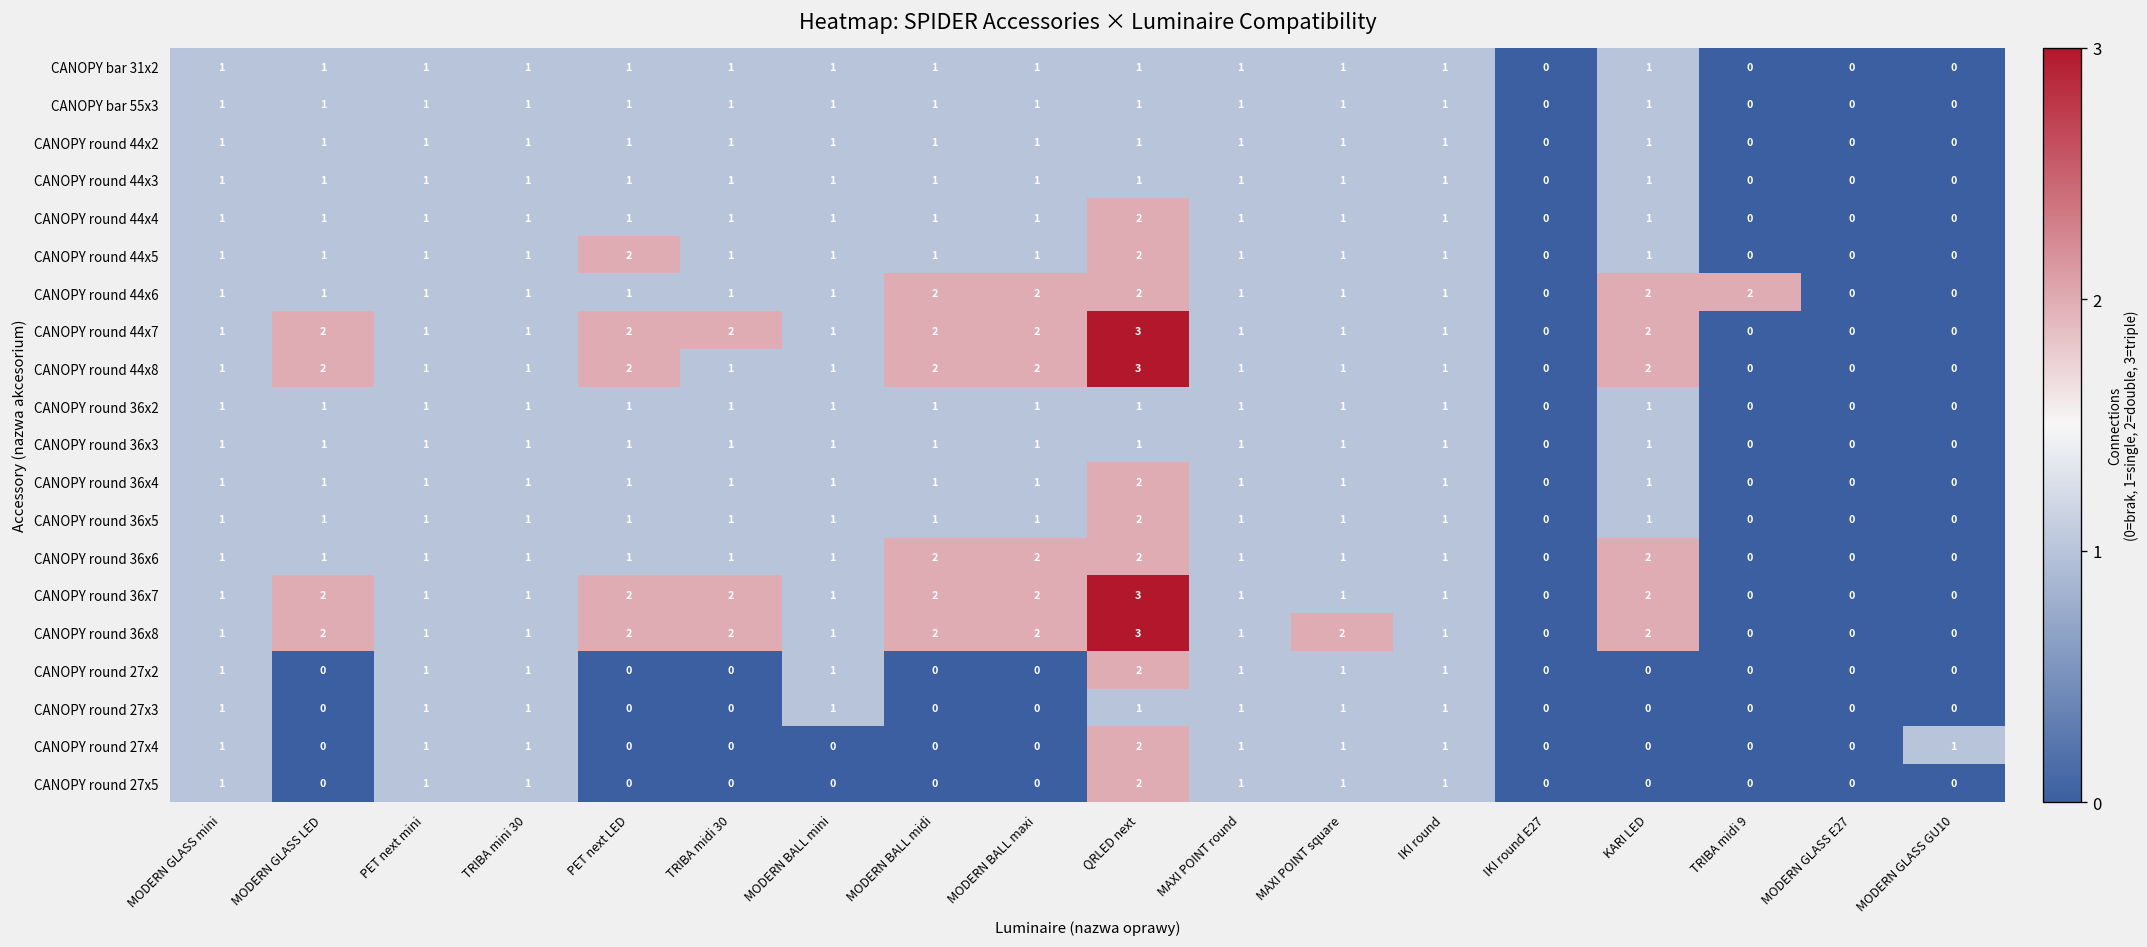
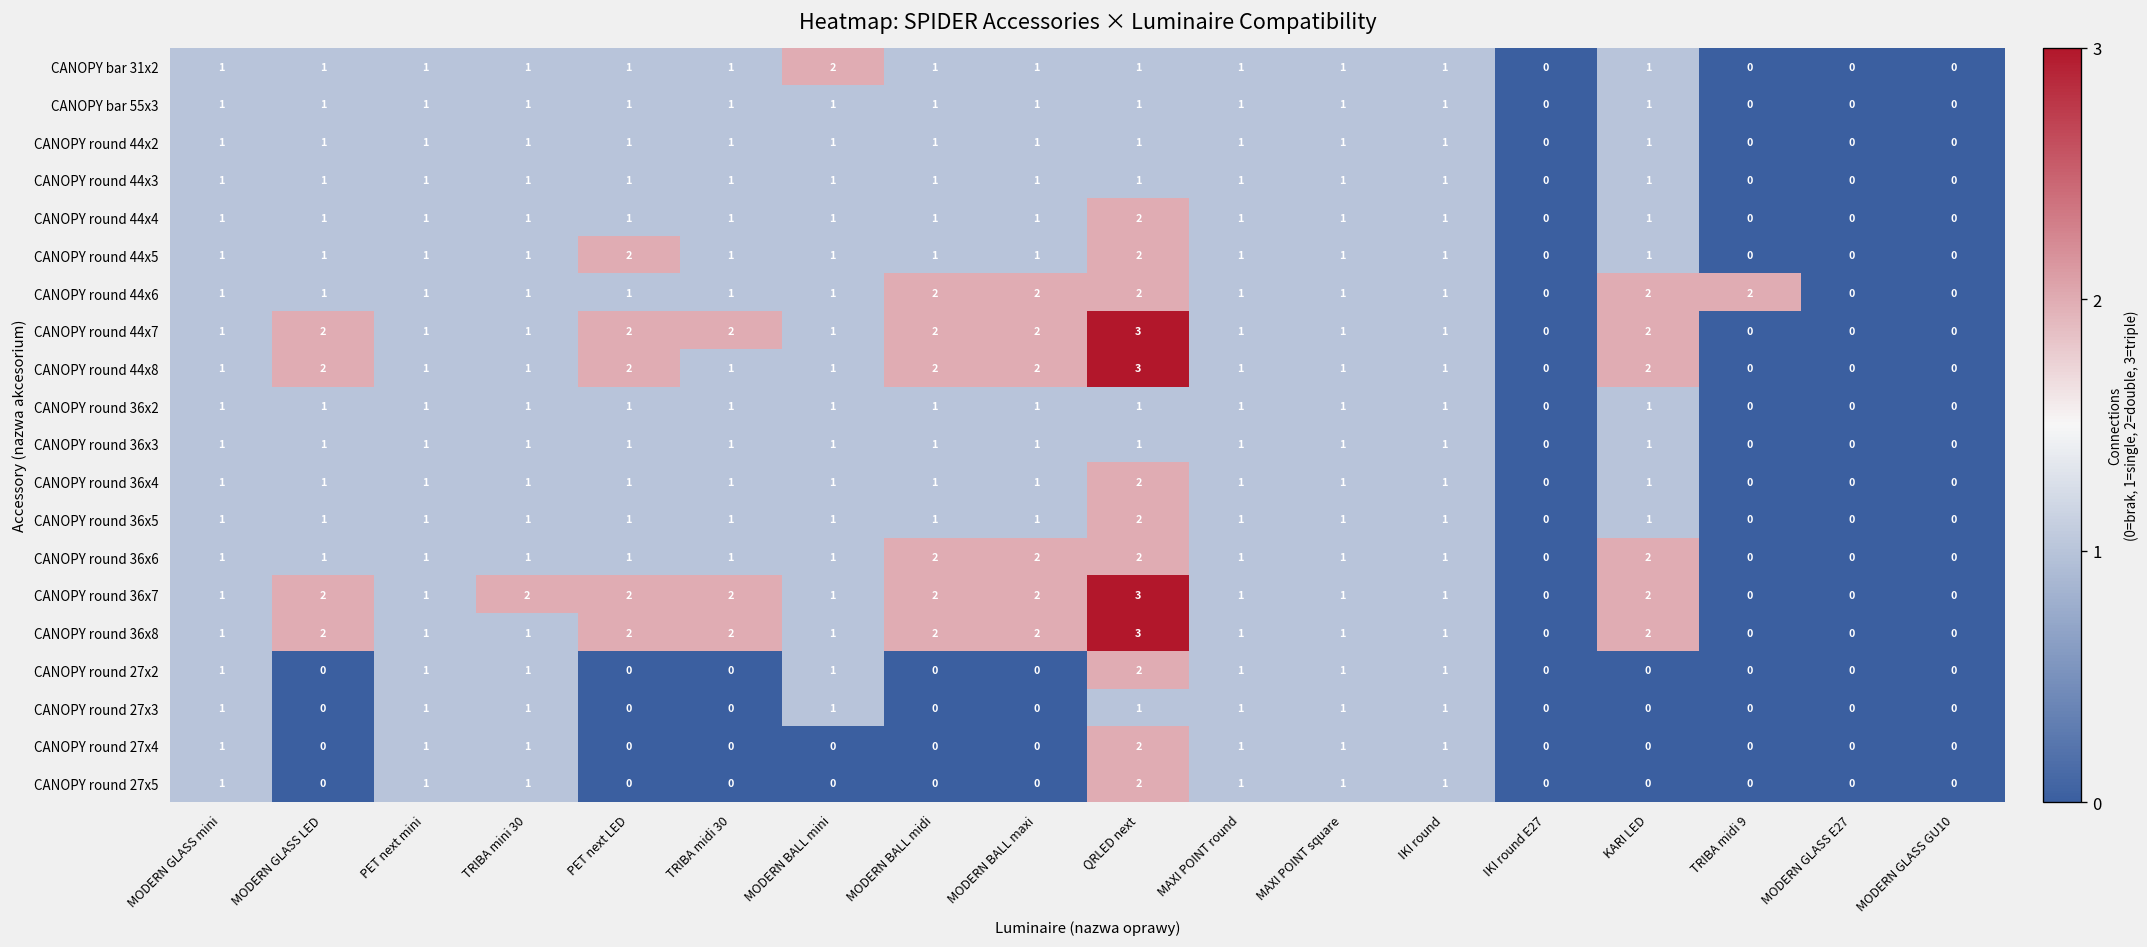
CANOPY bar 31x2, MODERN BALL mini: 1 -> 2
CANOPY round 36x7, TRIBA mini 30: 1 -> 2
CANOPY round 36x8, MAXI POINT square: 2 -> 1
CANOPY round 27x4, MODERN GLASS GU10: 1 -> 0
